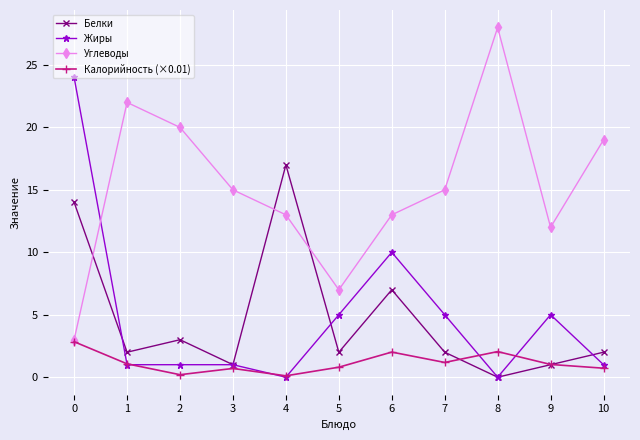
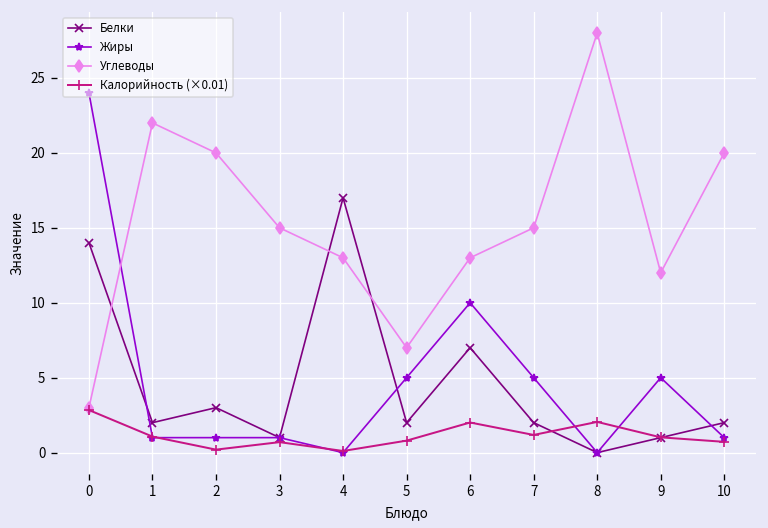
Углеводы, 10: 19 -> 20
